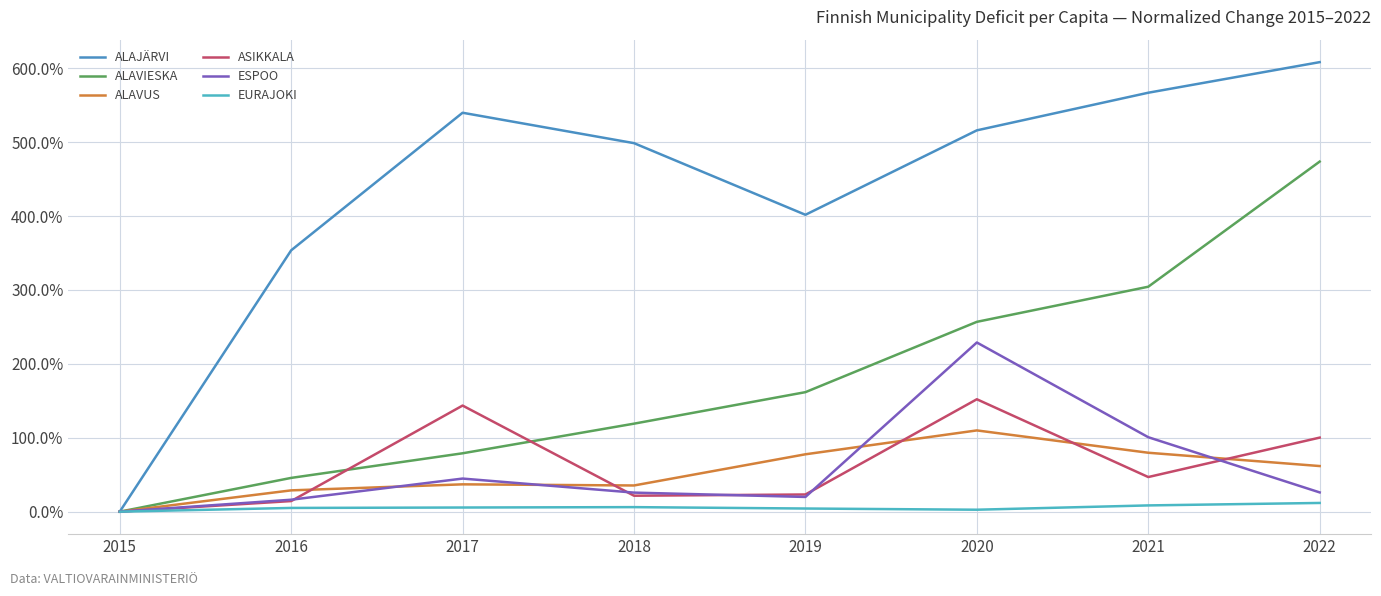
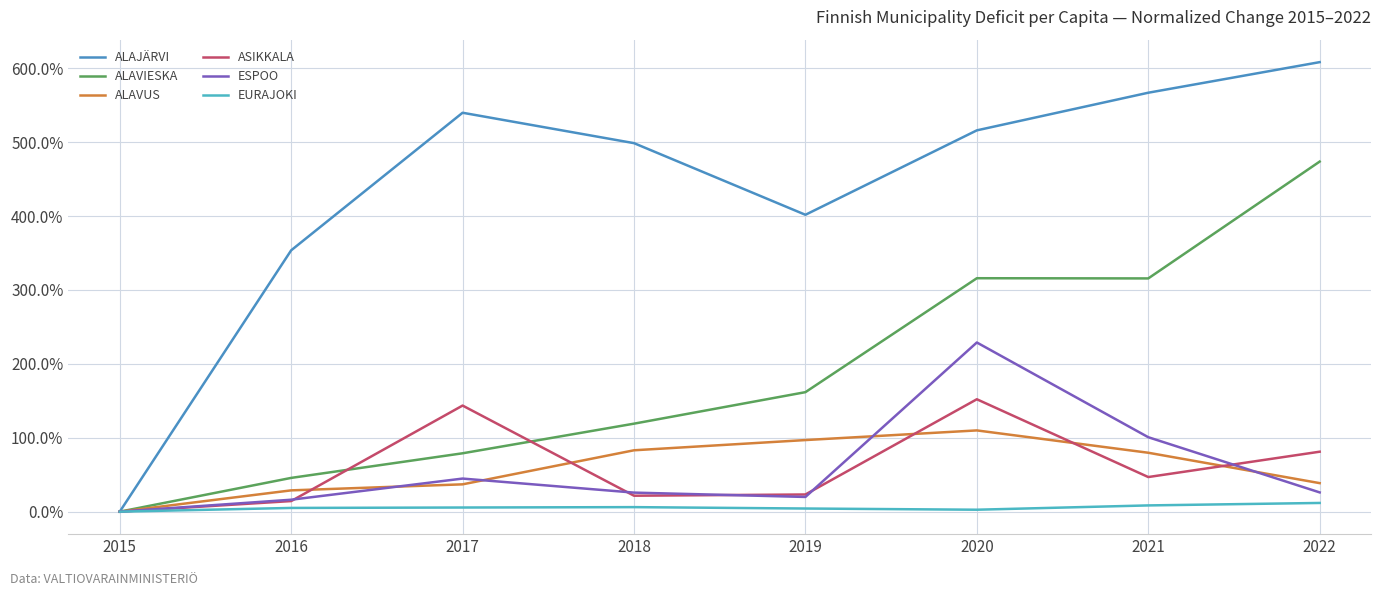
ALAVUS, 2018: 40% -> 80%
ALAVUS, 2019: 80% -> 100%
ALAVIESKA, 2020: 260% -> 320%
ALAVIESKA, 2021: 300% -> 320%
ALAVUS, 2022: 60% -> 40%
ASIKKALA, 2022: 100% -> 80%
